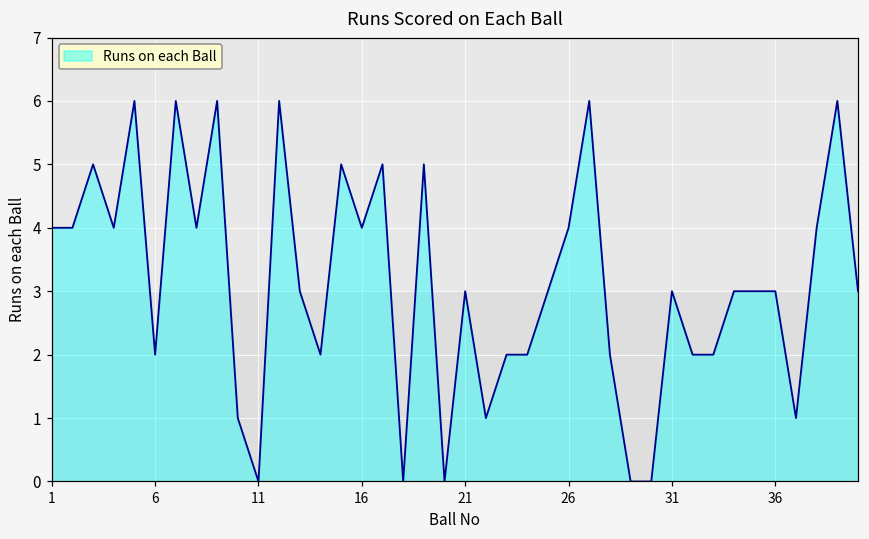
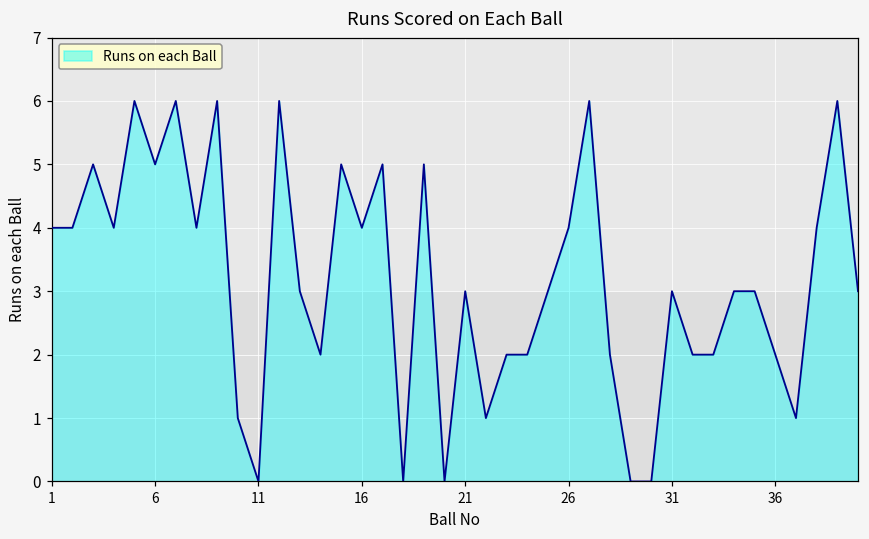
6: 2 -> 5
36: 3 -> 2
